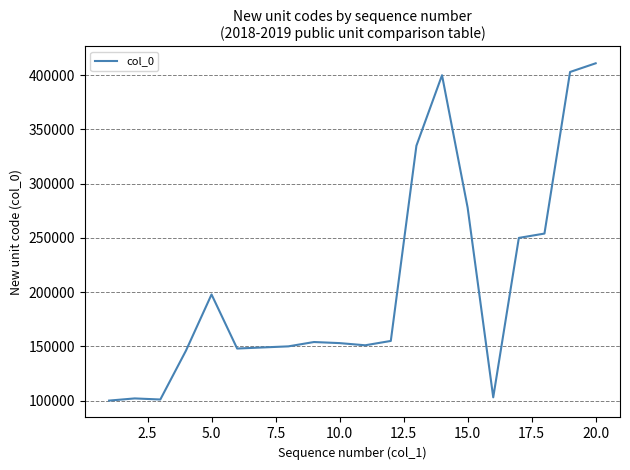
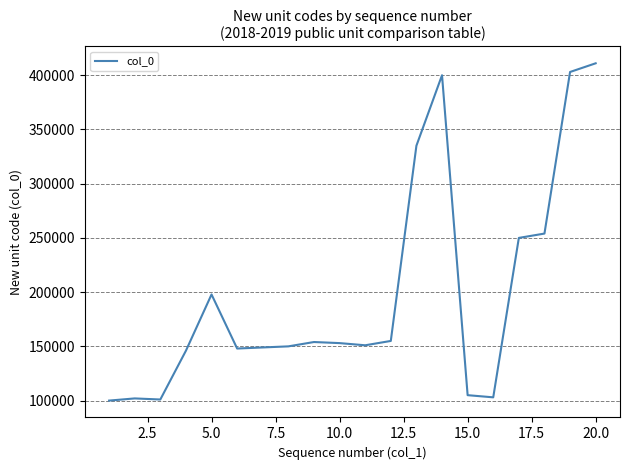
15.0: 278000 -> 105000
